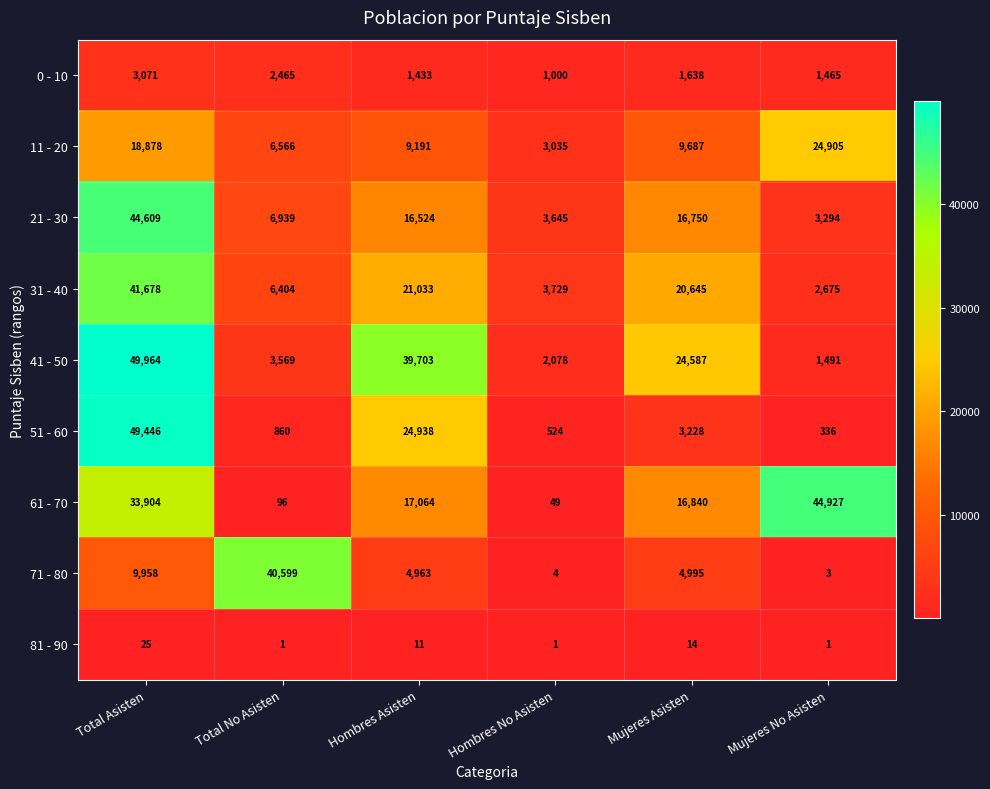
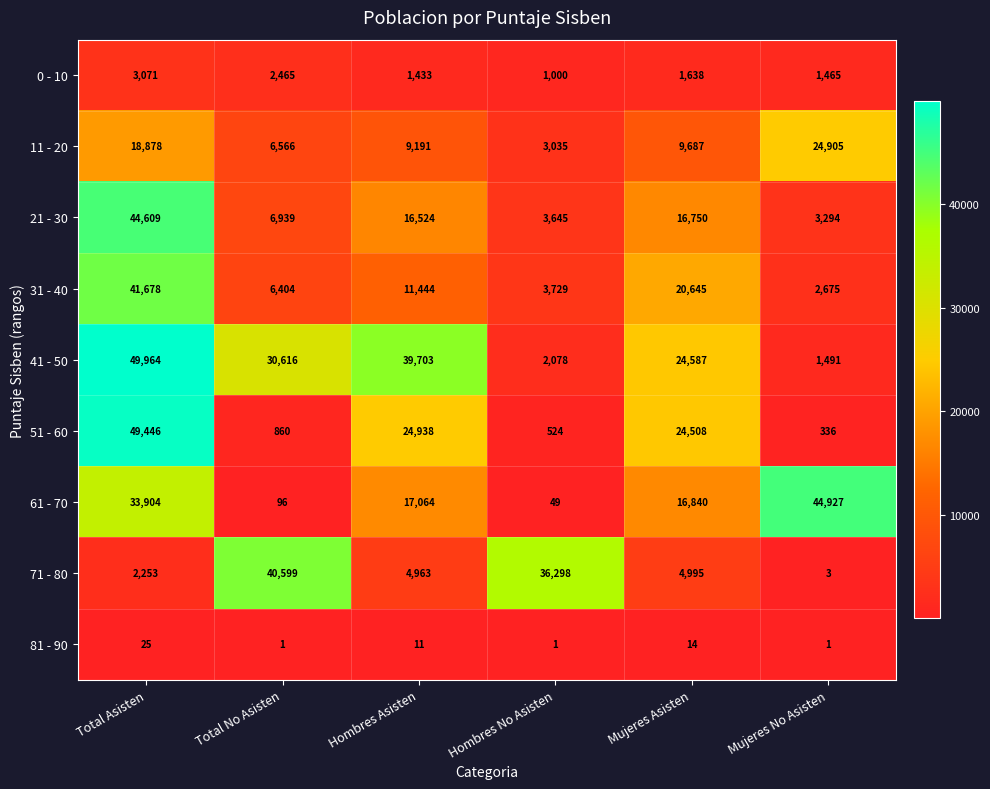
31 - 40, Hombres Asisten: 21,033 -> 11,444
41 - 50, Total No Asisten: 3,569 -> 30,616
51 - 60, Mujeres Asisten: 3,228 -> 24,508
71 - 80, Total Asisten: 9,958 -> 2,253
71 - 80, Hombres No Asisten: 4 -> 36,298
